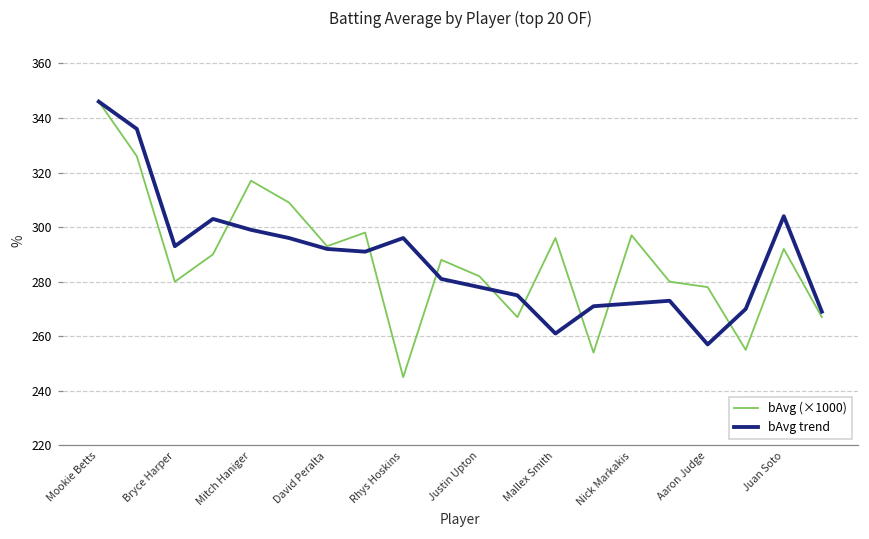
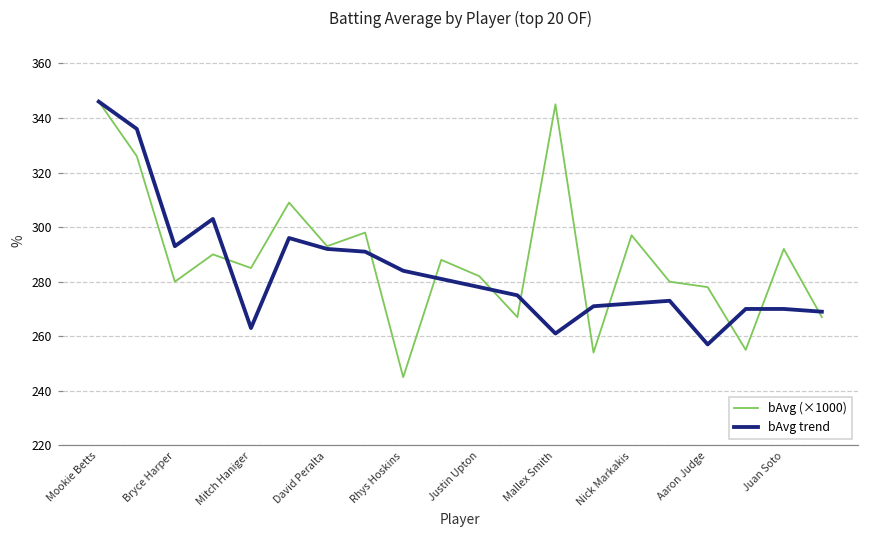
bAvg (×1000), Mitch Haniger: 317 -> 285
bAvg trend, Mitch Haniger: 299 -> 263
bAvg trend, Rhys Hoskins: 296 -> 284
bAvg (×1000), Mallex Smith: 296 -> 345
bAvg trend, Juan Soto: 304 -> 270
